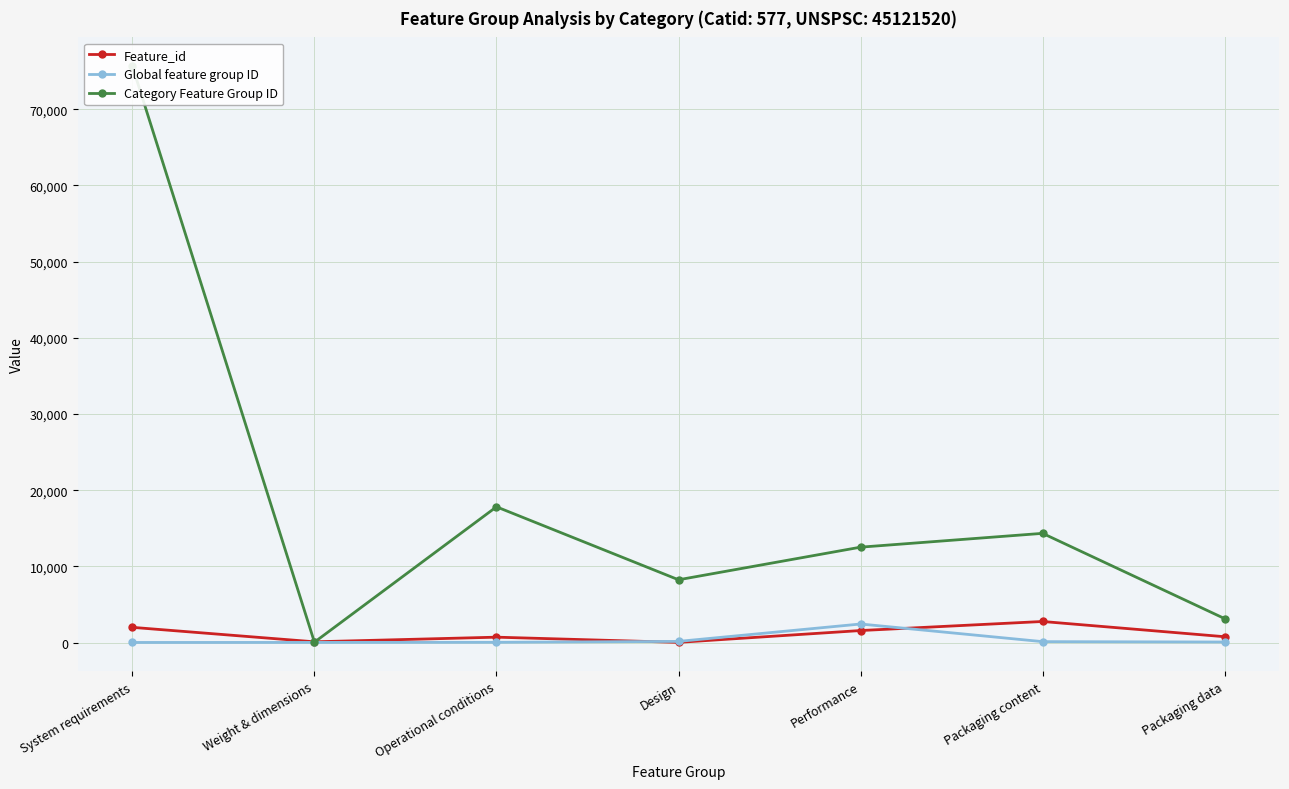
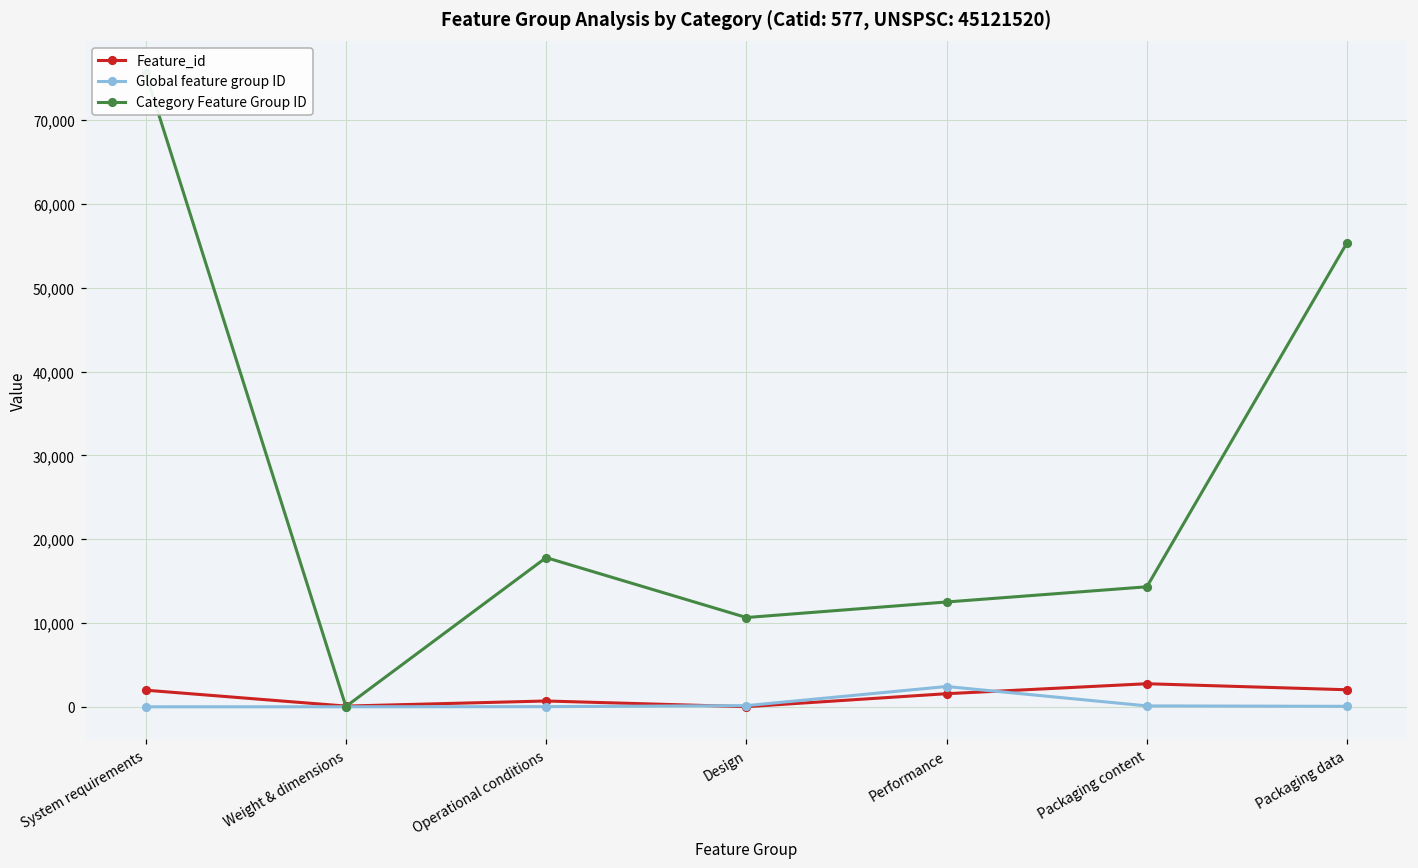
Category Feature Group ID, Design: 8,000 -> 11,000
Feature_id, Packaging data: 1,000 -> 2,000
Category Feature Group ID, Packaging data: 3,000 -> 55,000
